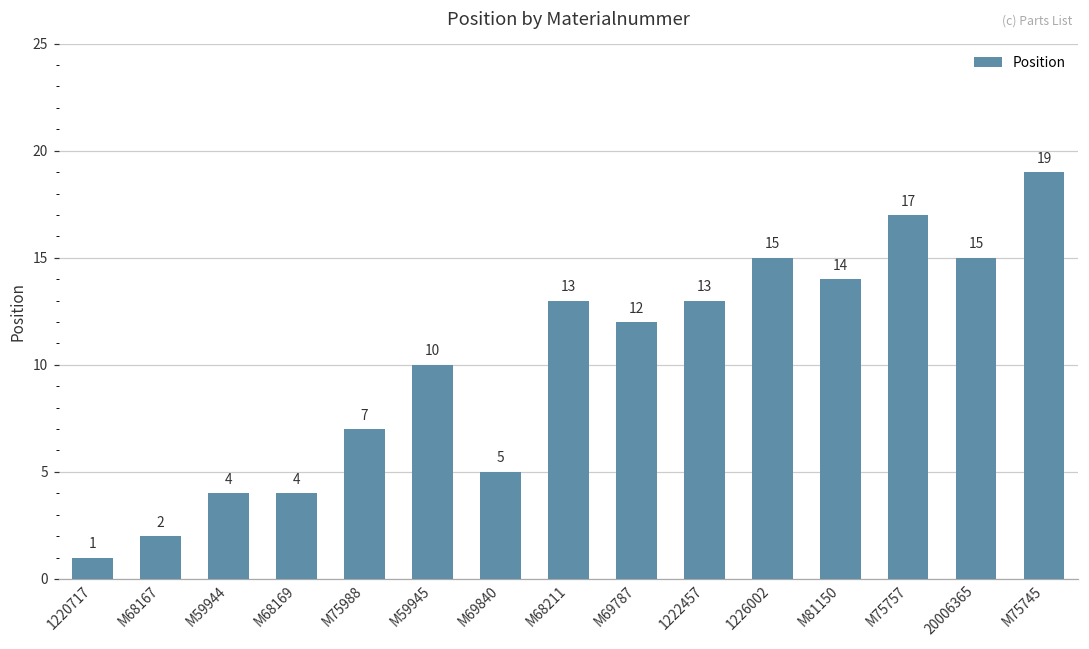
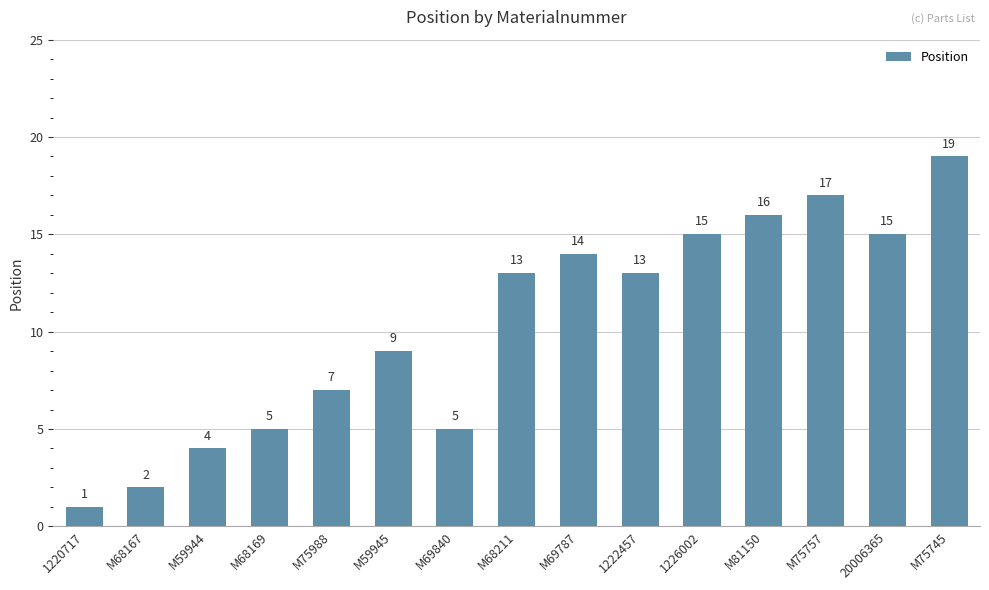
M68169: 4 -> 5
M59945: 10 -> 9
M69787: 12 -> 14
M81150: 14 -> 16
